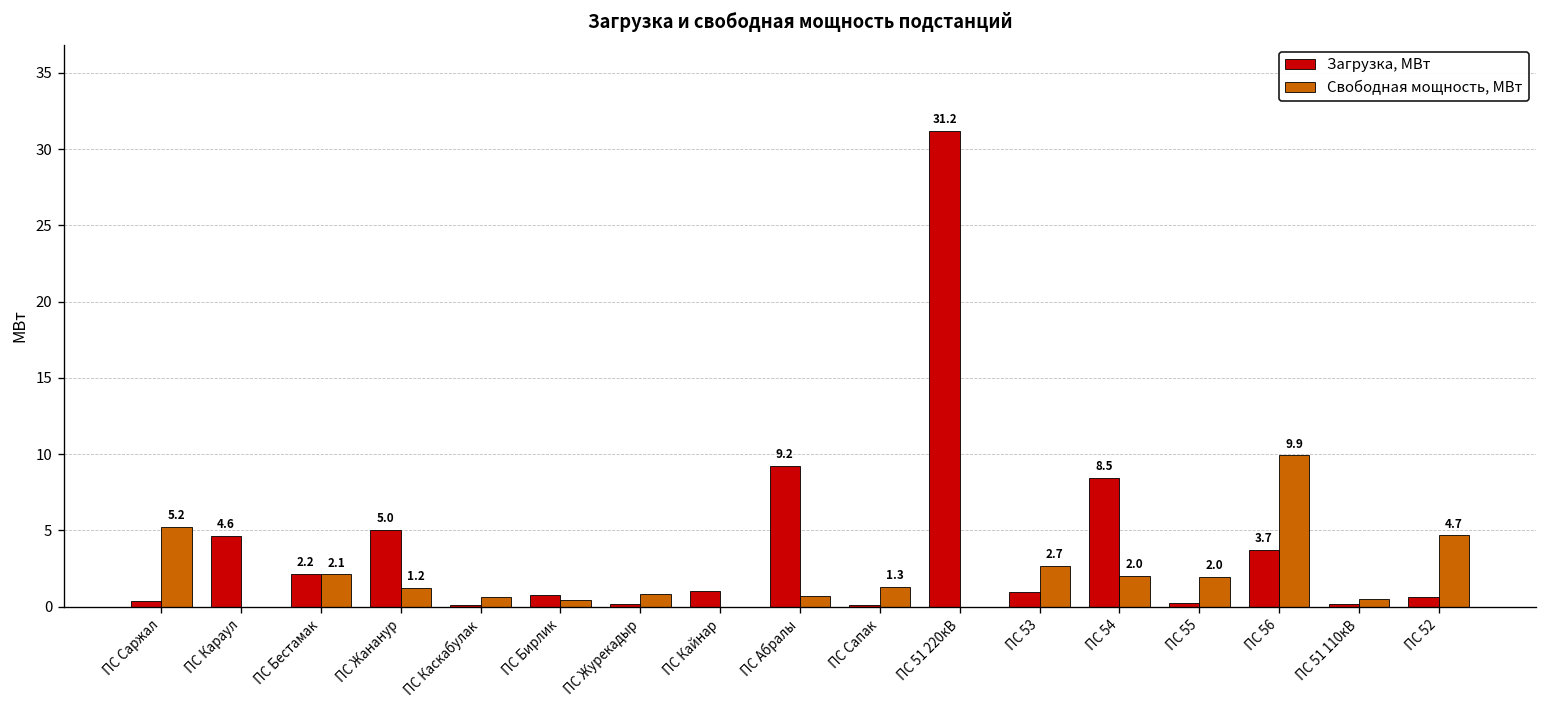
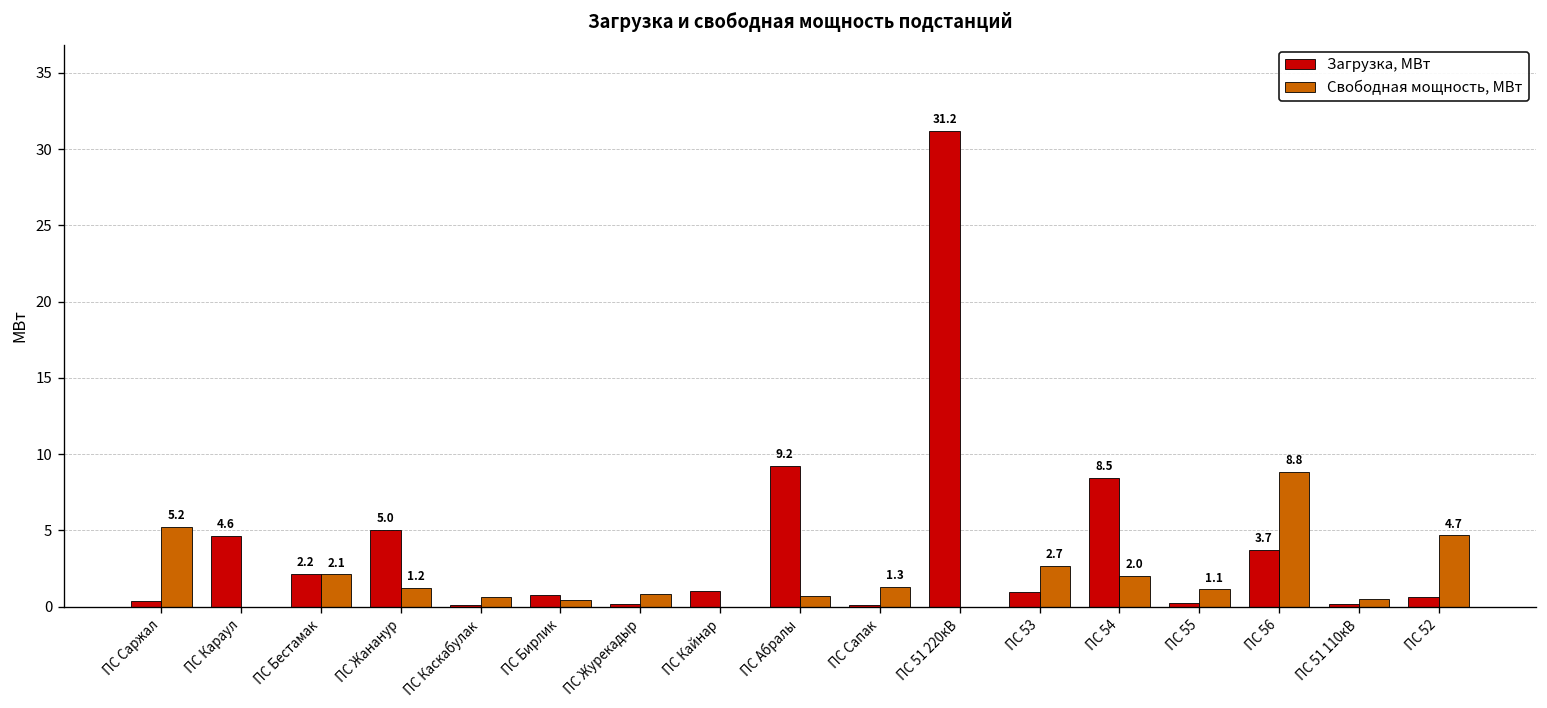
Свободная мощность, МВт, ПС 55: 2.0 -> 1.1
Свободная мощность, МВт, ПС 56: 9.9 -> 8.8
